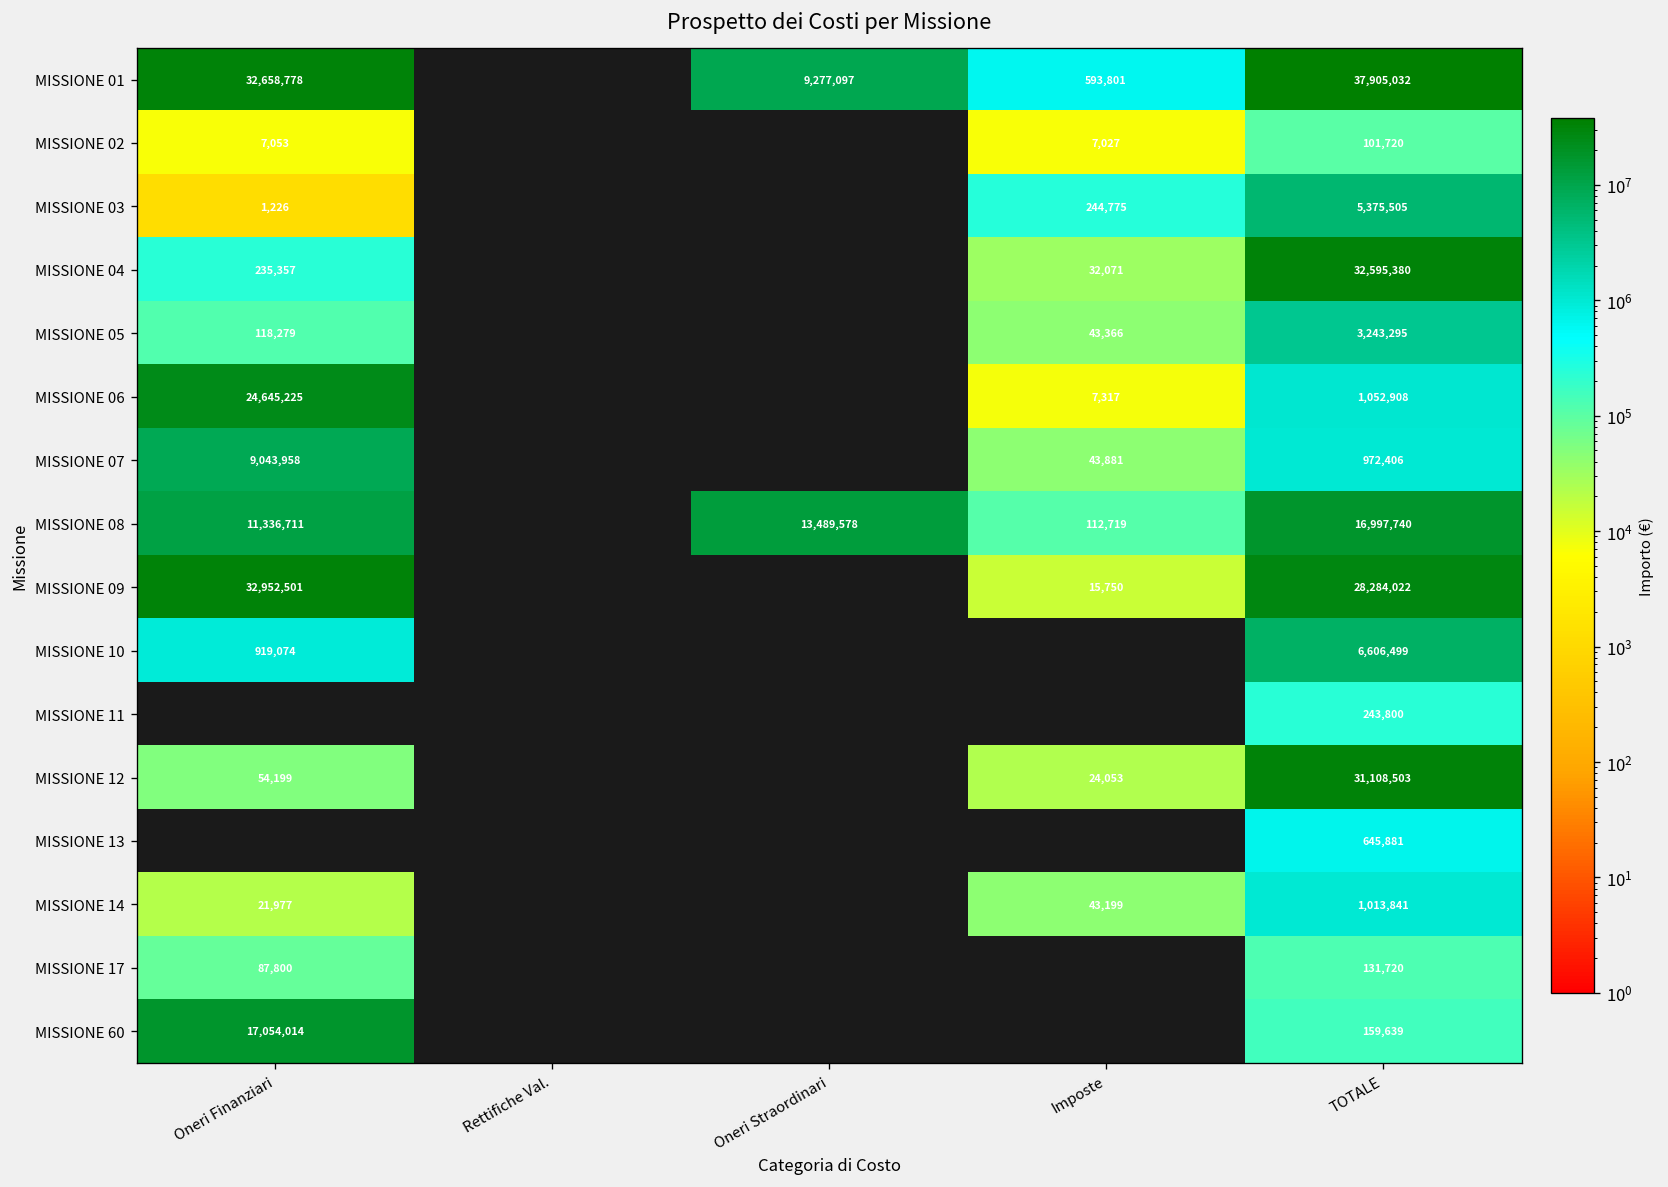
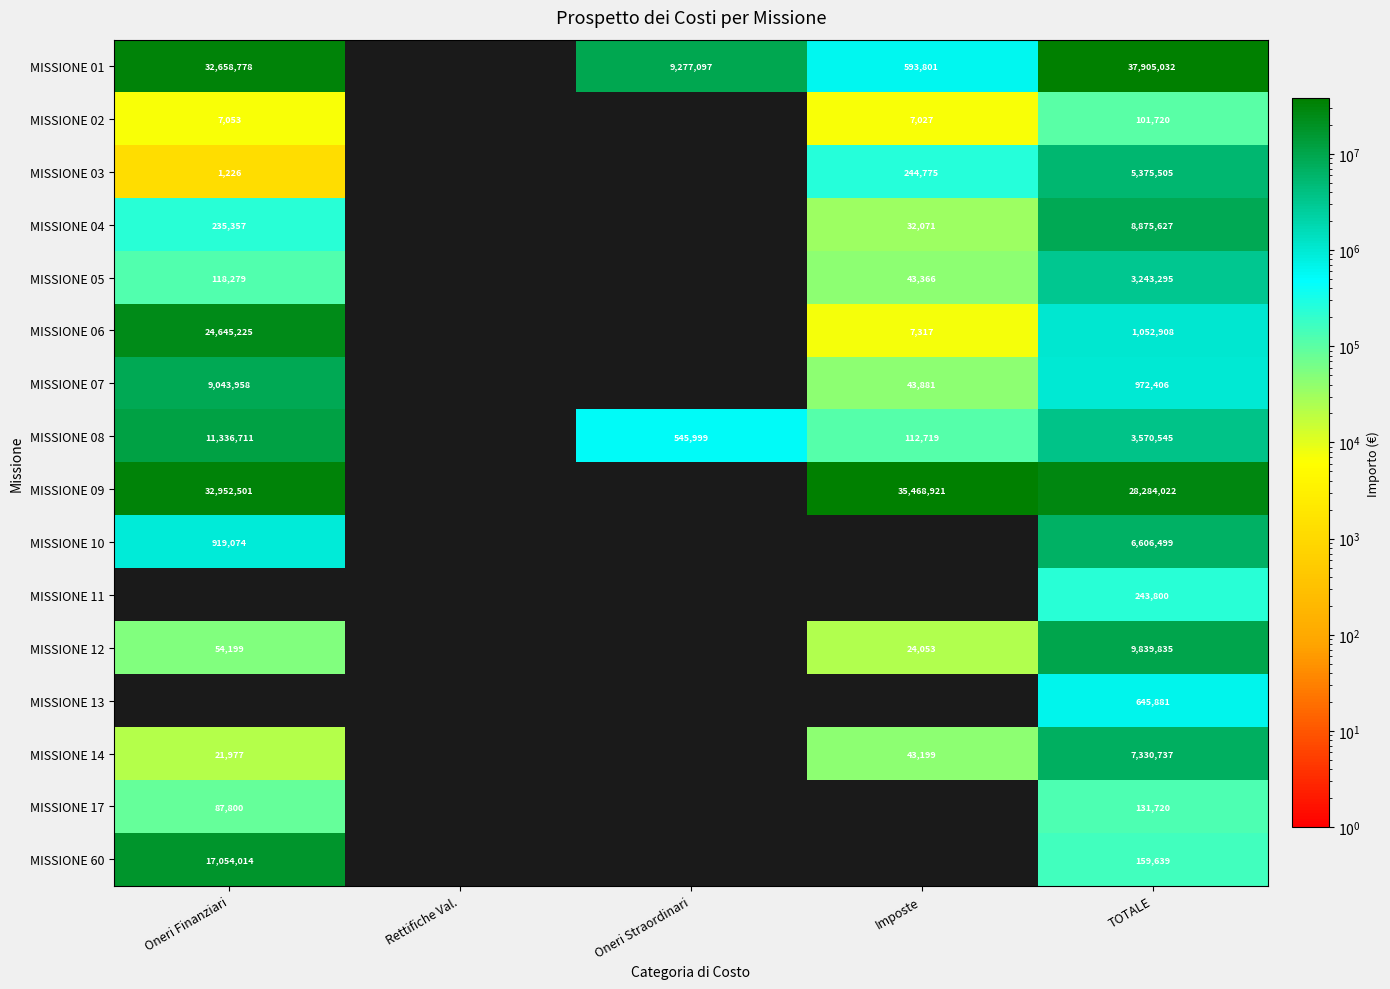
MISSIONE 04, TOTALE: 32,595,380 -> 8,875,627
MISSIONE 08, Oneri Straordinari: 13,489,578 -> 545,999
MISSIONE 08, TOTALE: 16,997,740 -> 3,570,545
MISSIONE 09, Imposte: 15,750 -> 35,468,921
MISSIONE 12, TOTALE: 31,108,503 -> 9,839,835
MISSIONE 14, TOTALE: 1,013,841 -> 7,330,737
